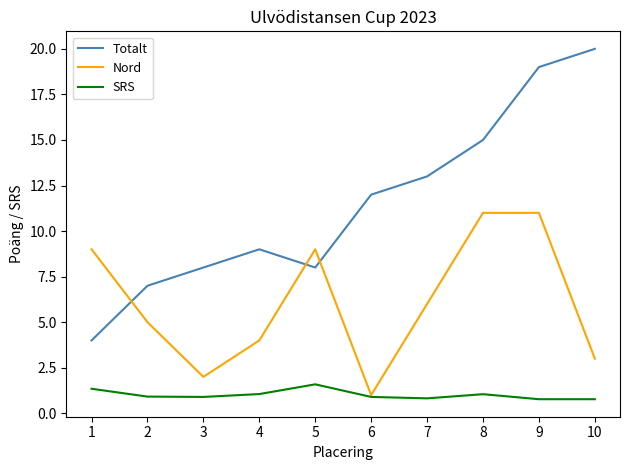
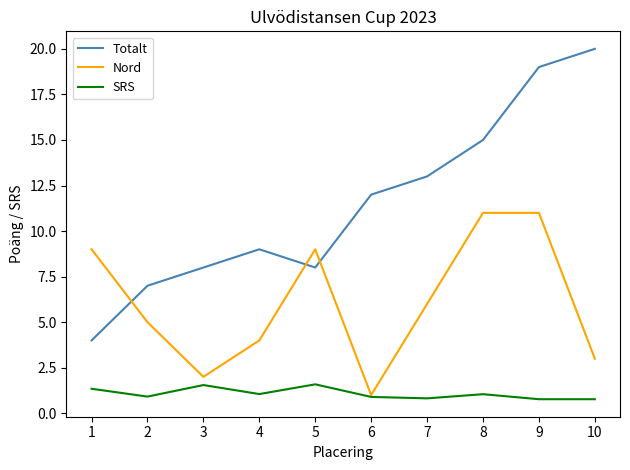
SRS, 3: 0.9 -> 1.6
